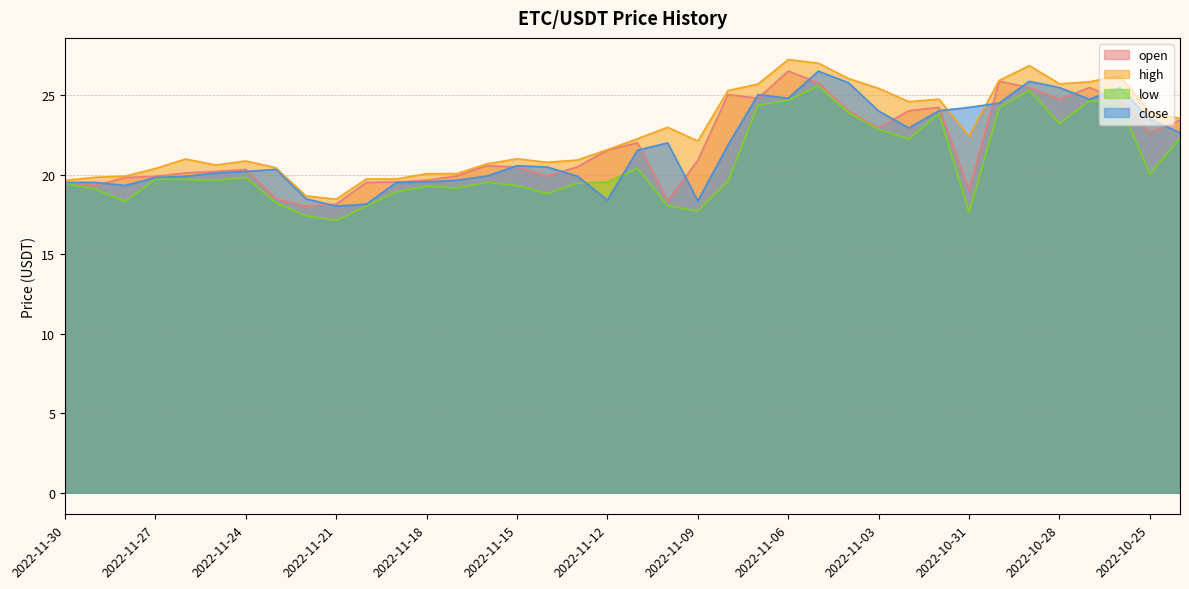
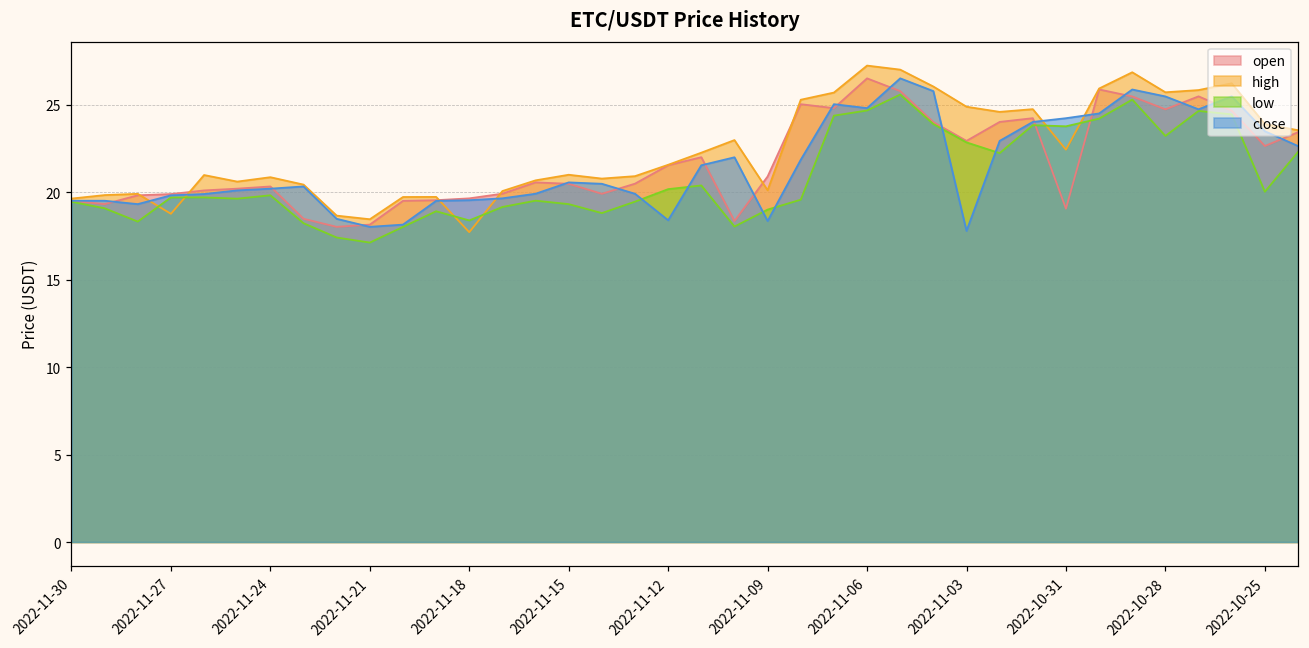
high, 2022-11-27: 20.4 -> 18.8
high, 2022-11-18: 20.1 -> 17.7
low, 2022-11-18: 19.3 -> 18.4
low, 2022-11-12: 19.5 -> 20.2
high, 2022-11-09: 22.1 -> 20.1
low, 2022-11-09: 17.7 -> 19.0
high, 2022-11-03: 25.4 -> 24.9
close, 2022-11-03: 24.0 -> 17.8
low, 2022-10-31: 17.6 -> 23.8
